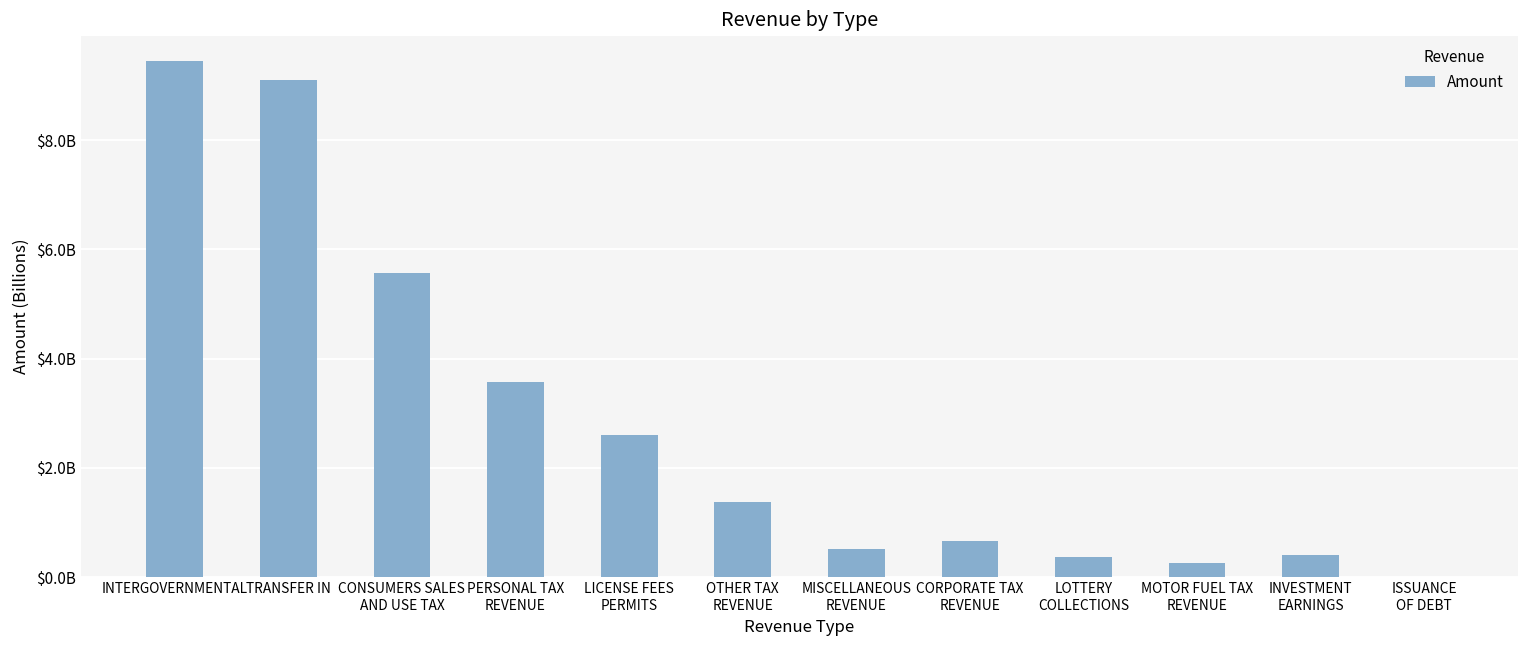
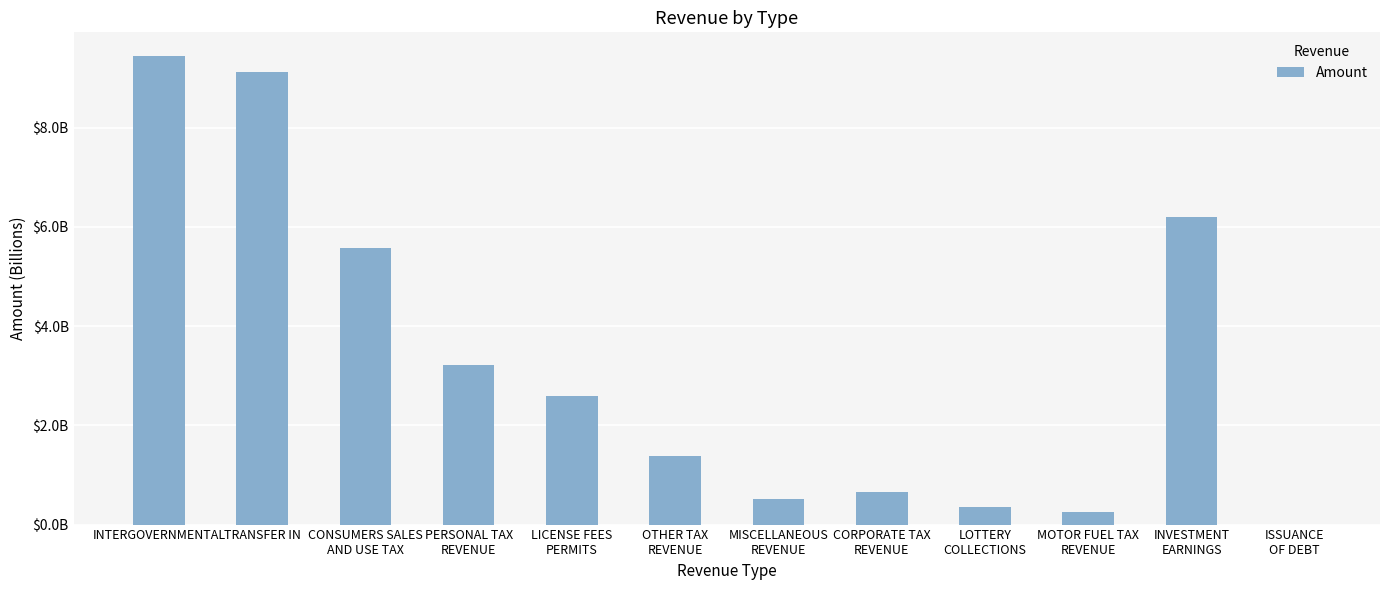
PERSONAL TAX REVENUE: $3600000000 -> $3200000000
INVESTMENT EARNINGS: $400000000 -> $6200000000
